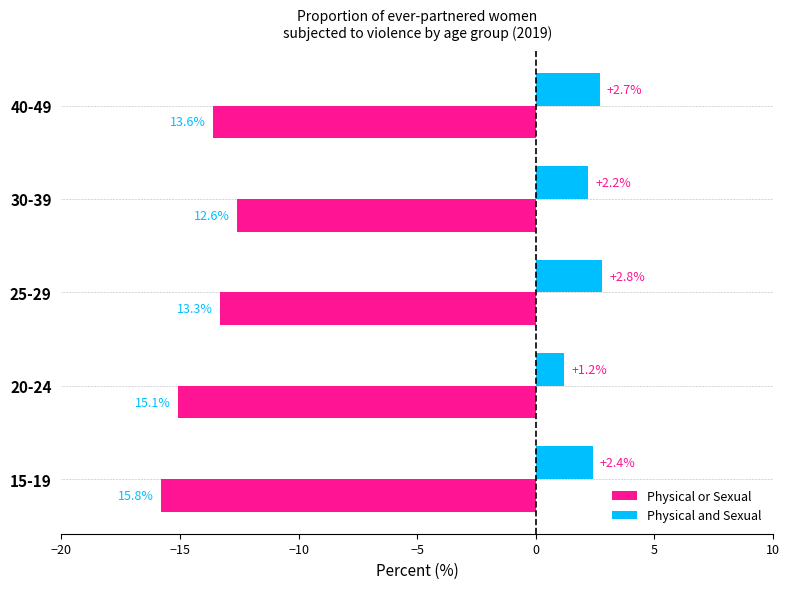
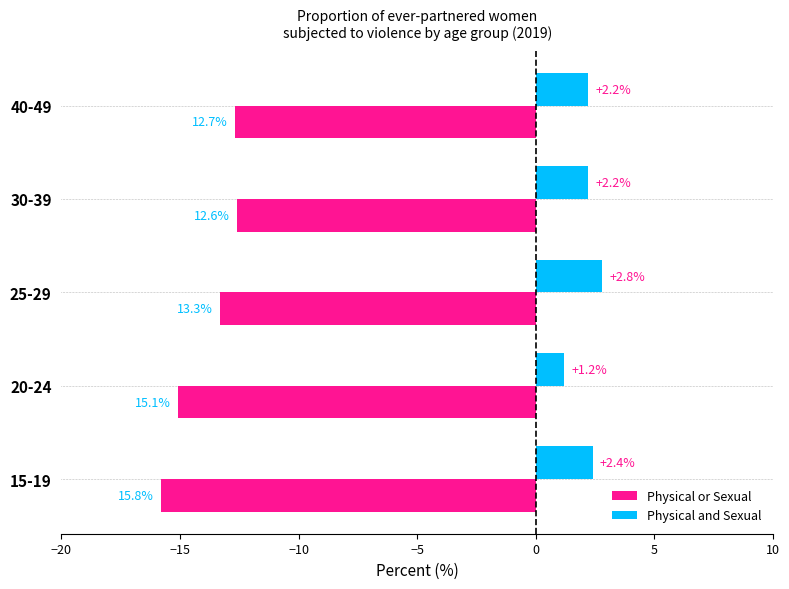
Physical and Sexual, 40-49: +2.7% -> +2.2%
Physical or Sexual, 40-49: 13.6% -> 12.7%
